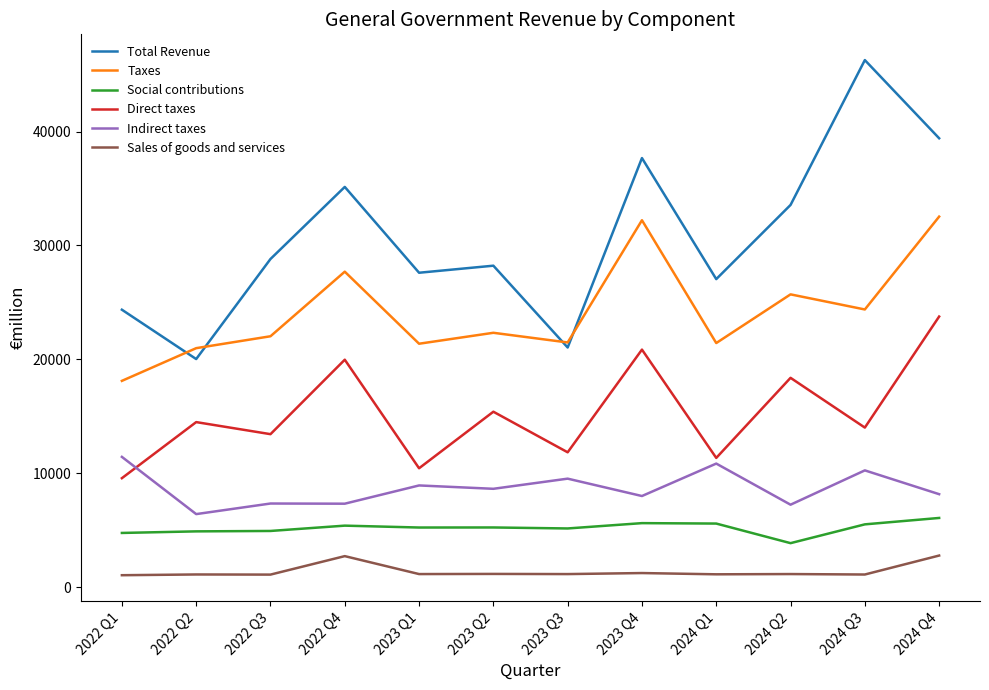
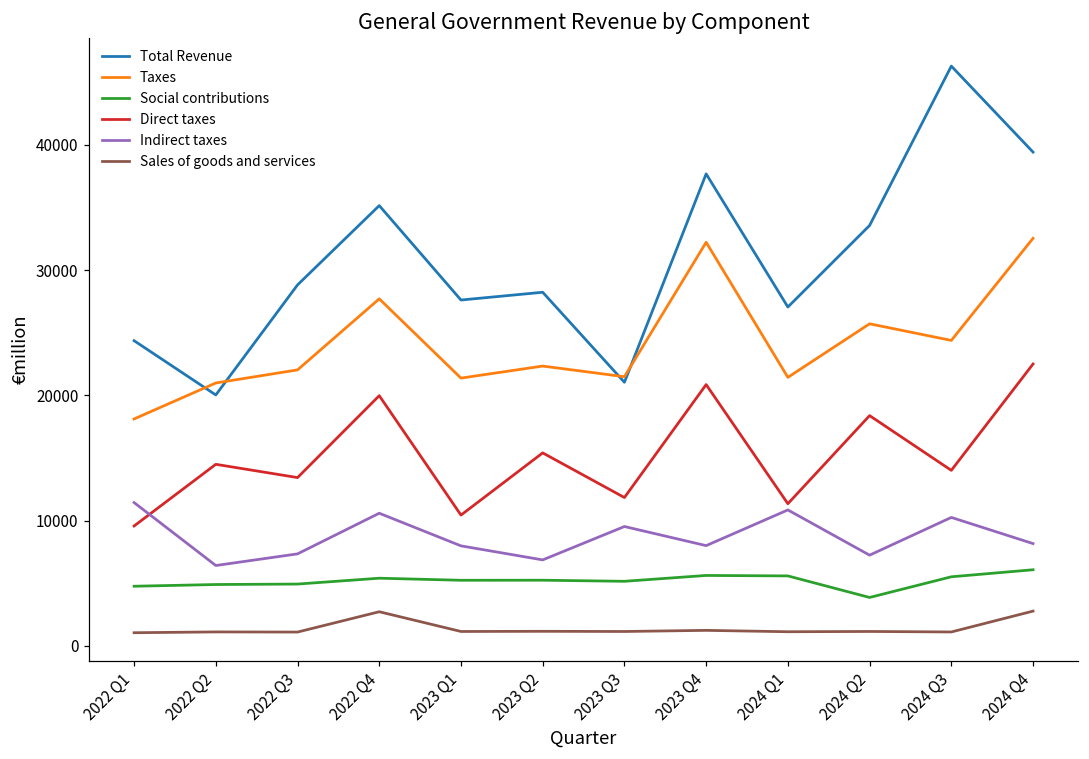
Indirect taxes, 2022 Q4: 7300 -> 10600
Indirect taxes, 2023 Q1: 8900 -> 8000
Indirect taxes, 2023 Q2: 8600 -> 6900
Direct taxes, 2024 Q4: 23800 -> 22500
